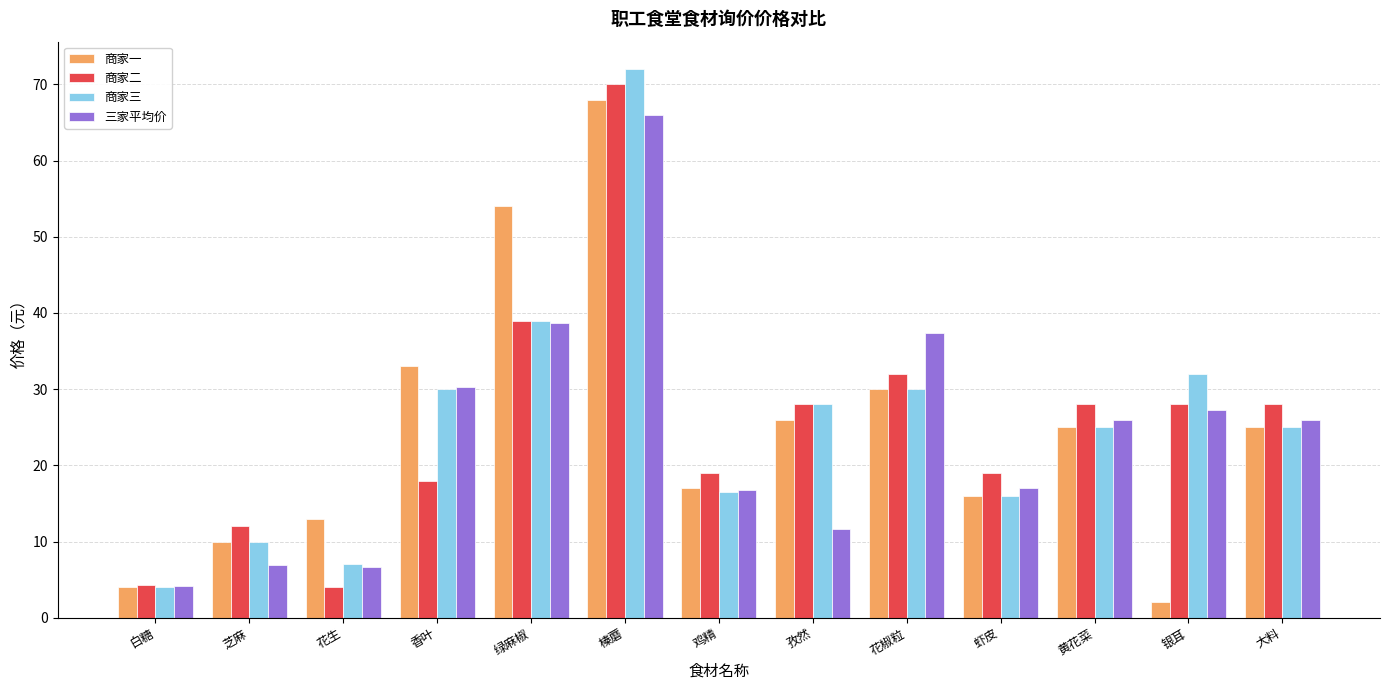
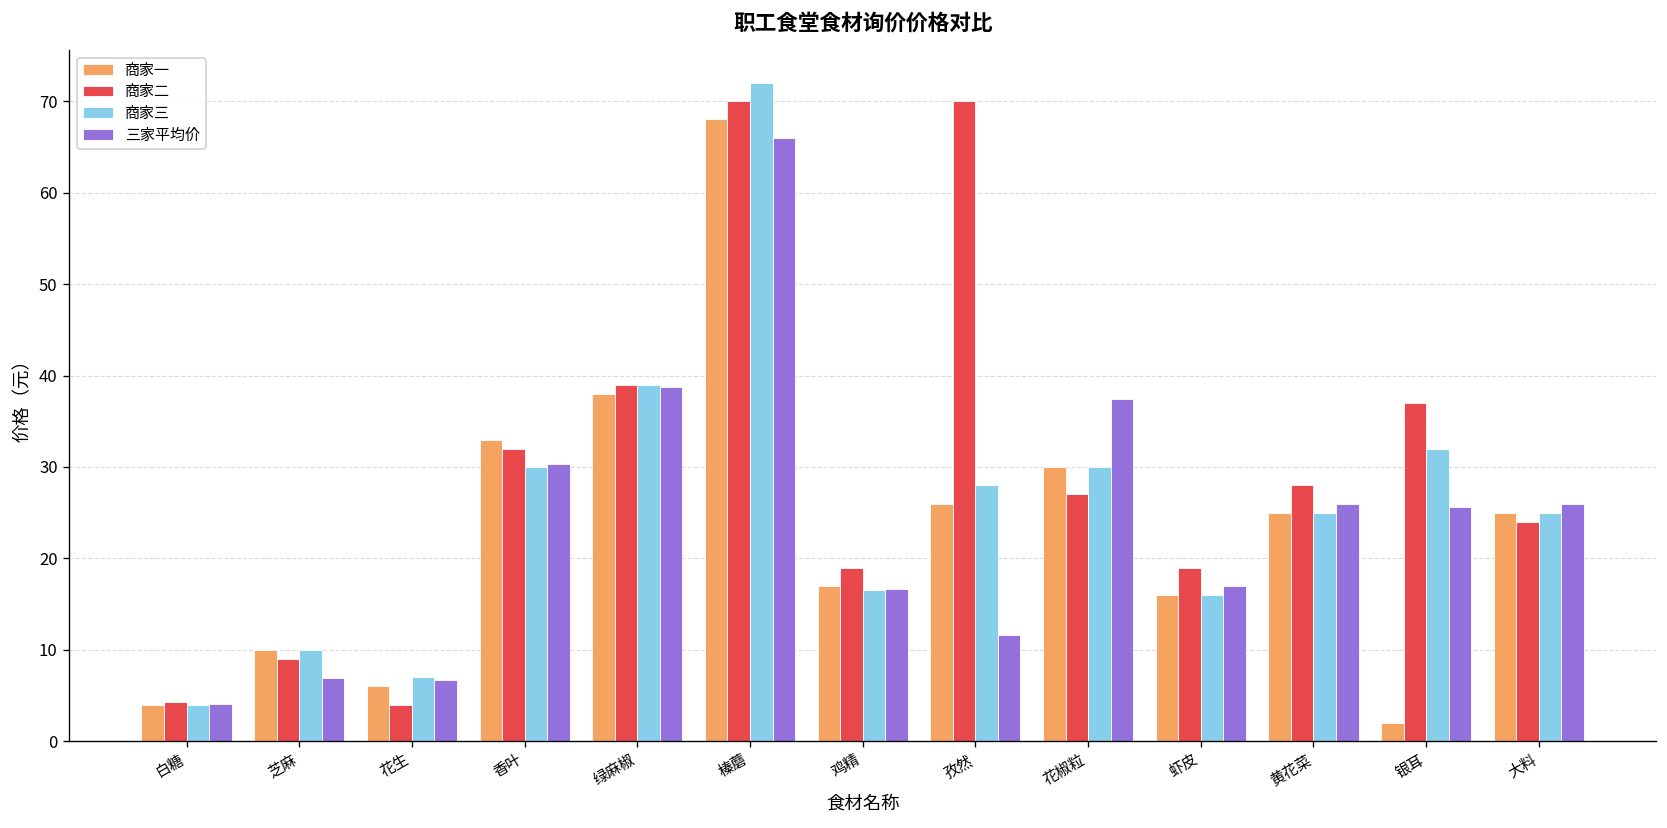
商家二, 芝麻: 12 -> 9
商家一, 花生: 13 -> 6
商家二, 香叶: 18 -> 32
商家一, 绿麻椒: 54 -> 38
商家二, 孜然: 28 -> 70
商家二, 花椒粒: 32 -> 27
商家二, 银耳: 28 -> 37
三家平均价, 银耳: 27 -> 26
商家二, 大料: 28 -> 24
